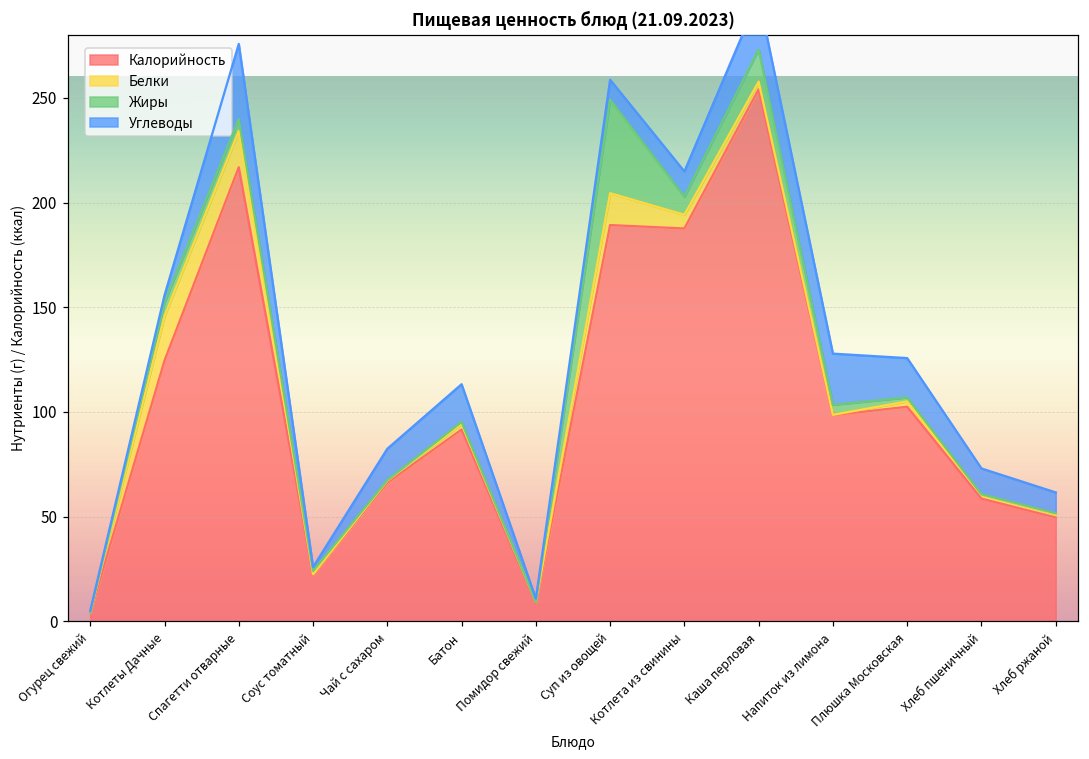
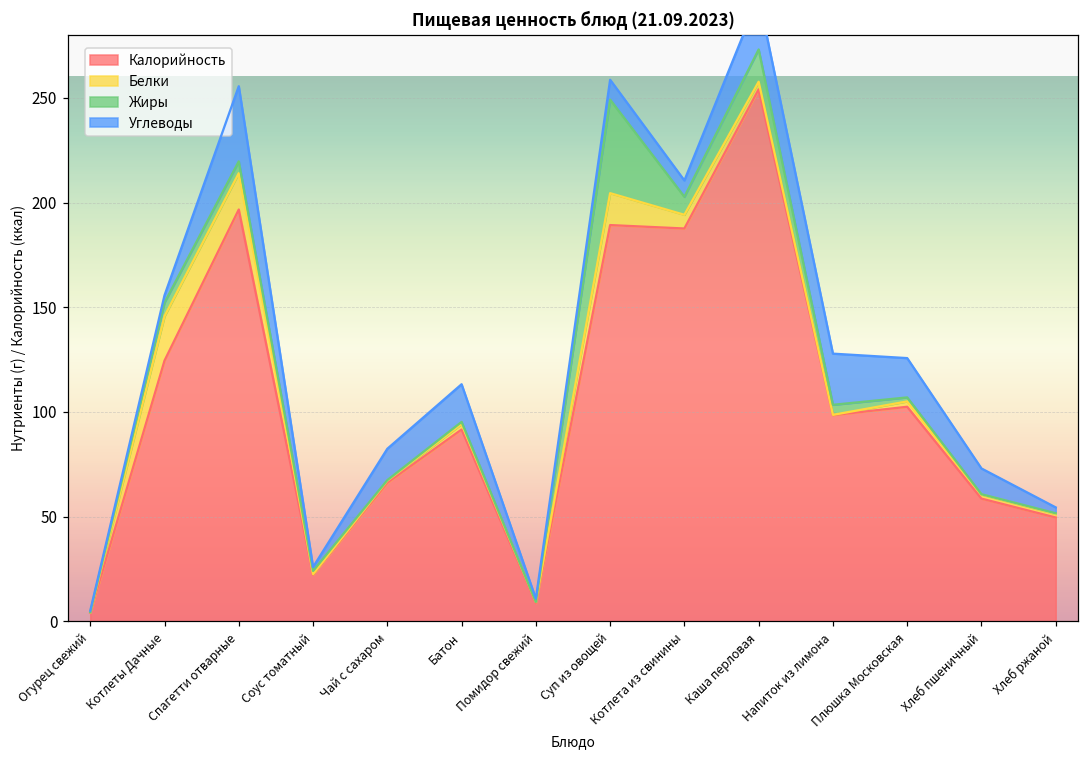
Калорийность, Спагетти отварные: 217 -> 197
Углеводы, Котлета из свинины: 12 -> 8
Углеводы, Хлеб ржаной: 10 -> 3
